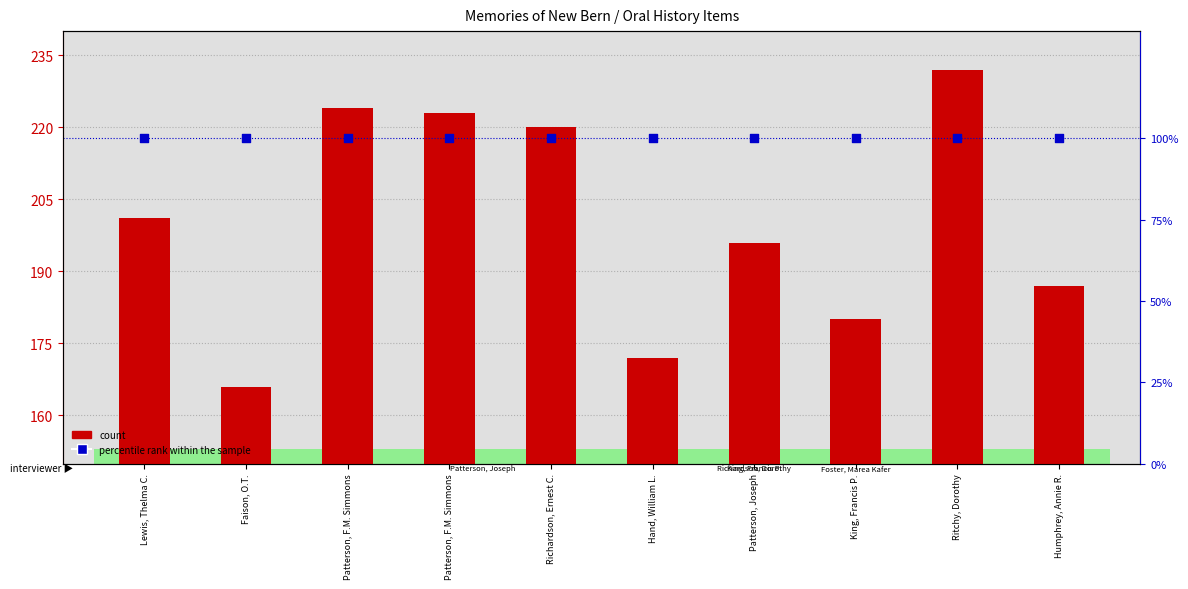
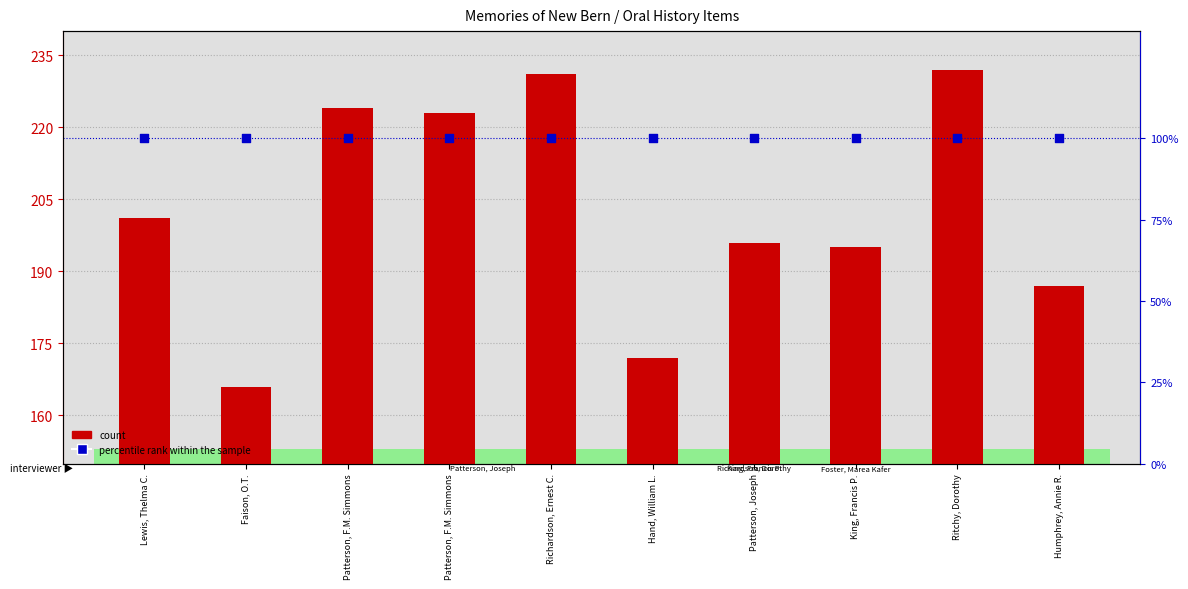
count, Richardson, Ernest C.: 220 -> 231
count, King, Francis P.: 180 -> 195
